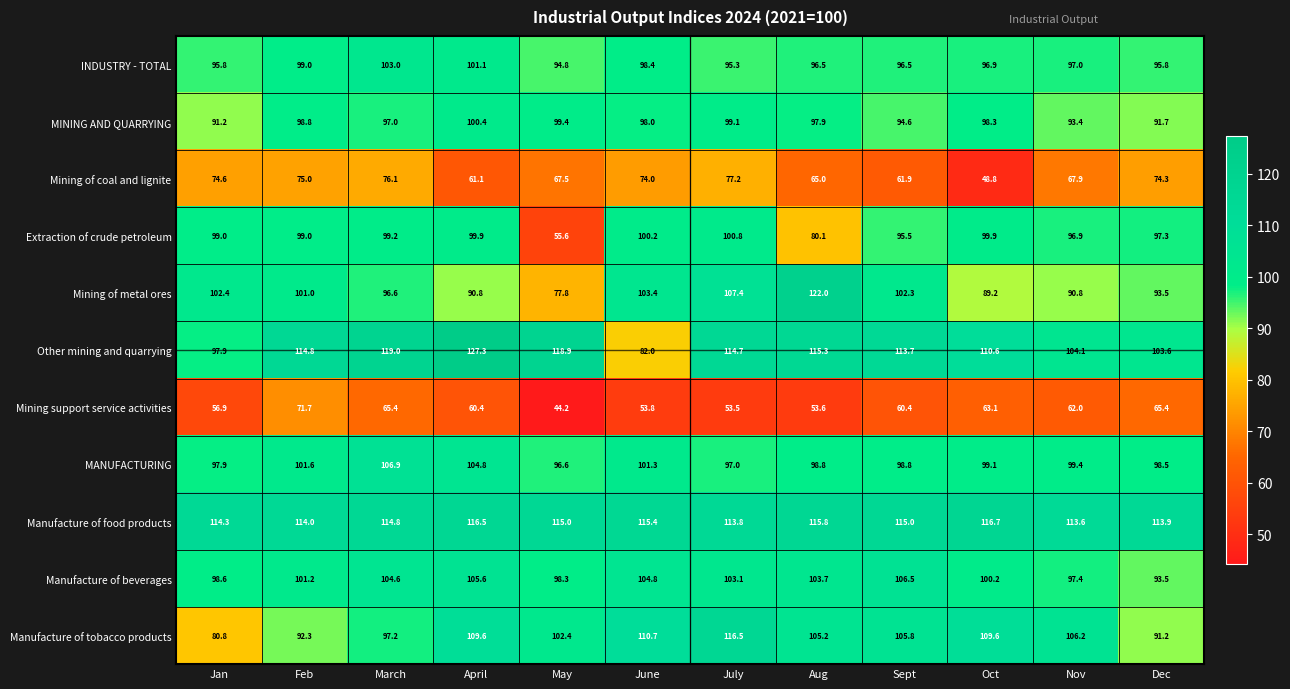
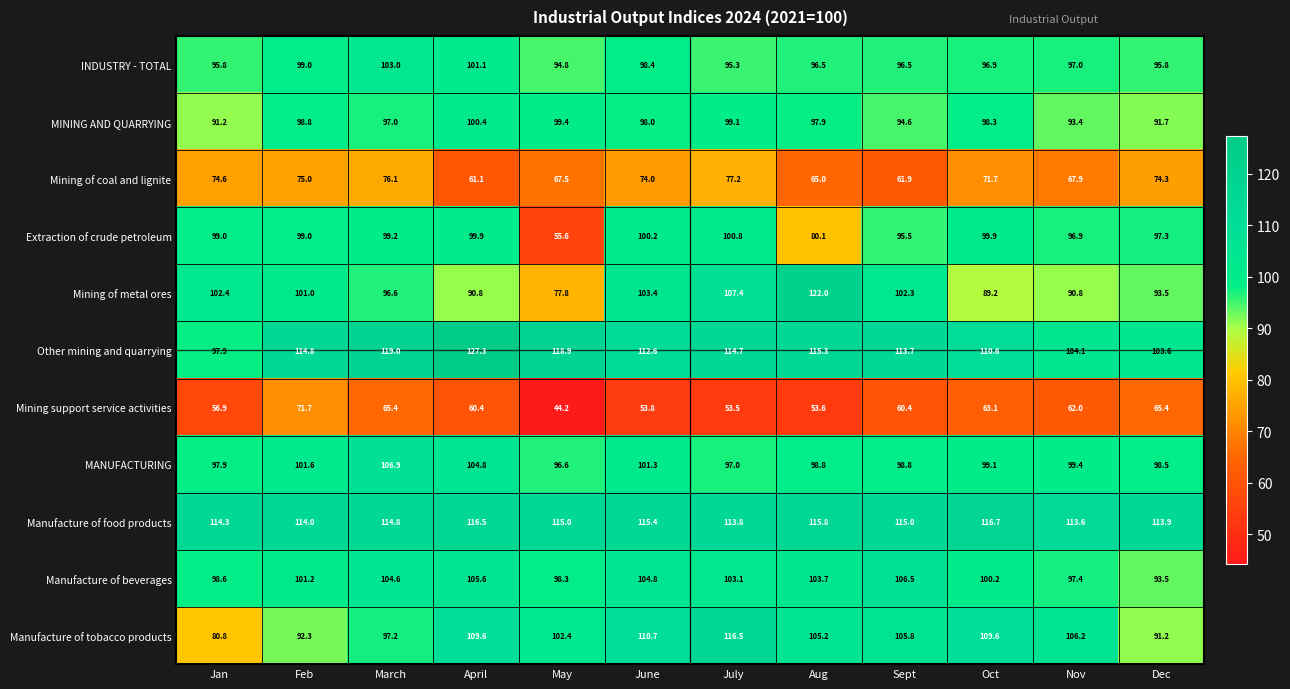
Mining of coal and lignite, Oct: 48.8 -> 71.7
Other mining and quarrying, June: 82.0 -> 112.6
